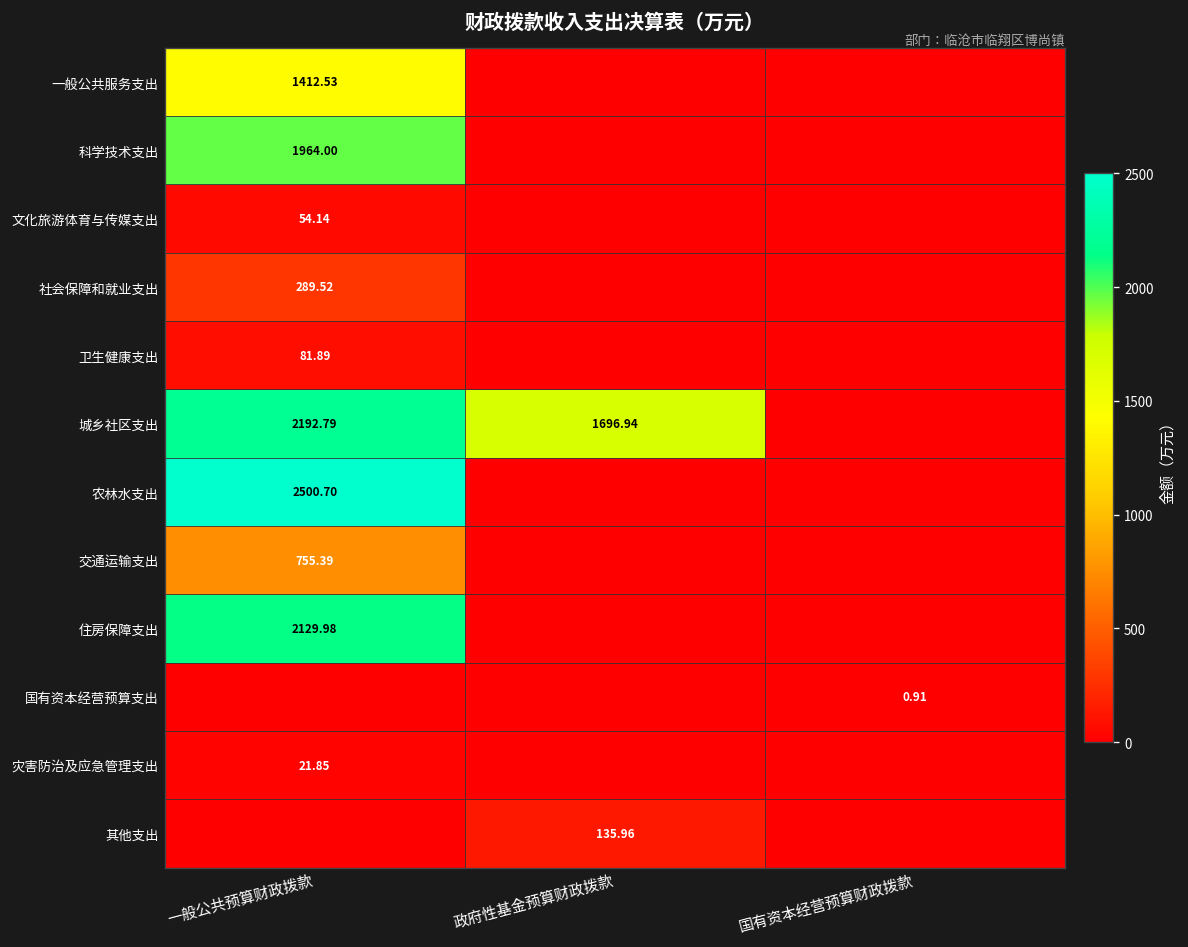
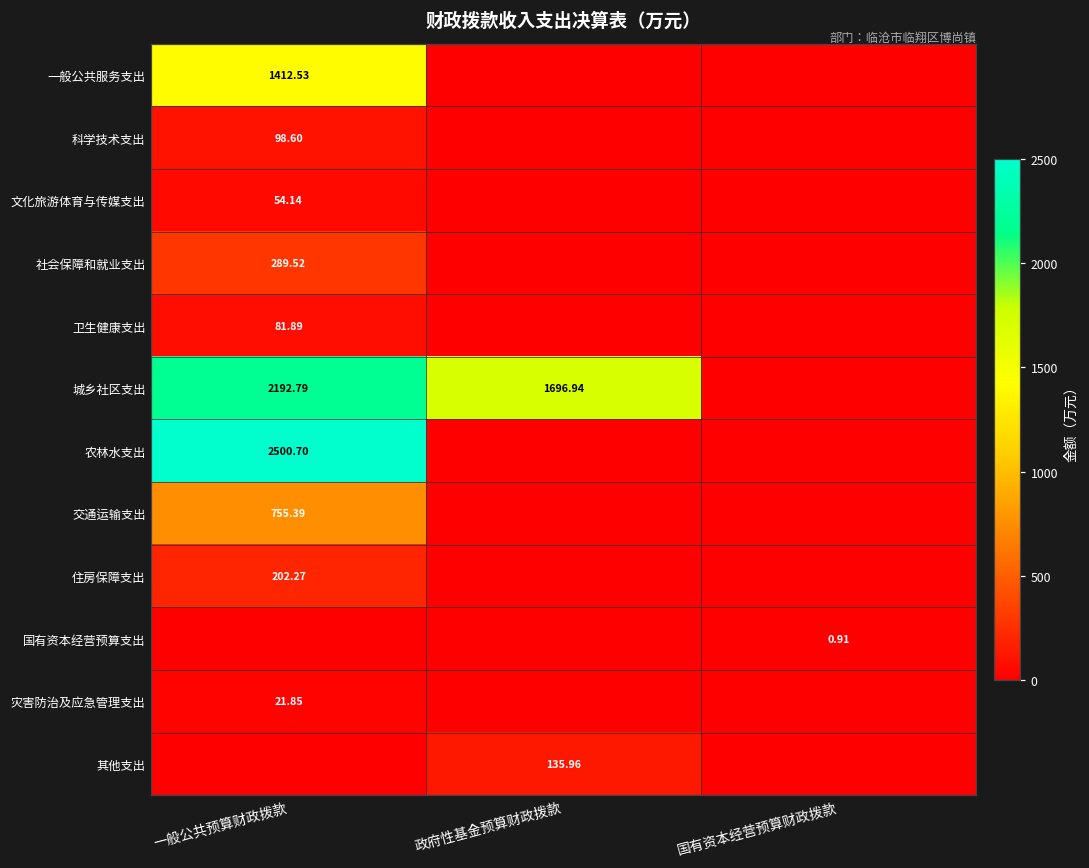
科学技术支出, 一般公共预算财政拨款: 1964.00 -> 98.60
住房保障支出, 一般公共预算财政拨款: 2129.98 -> 202.27
